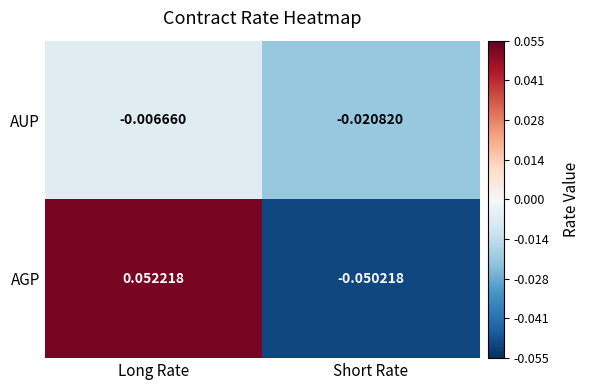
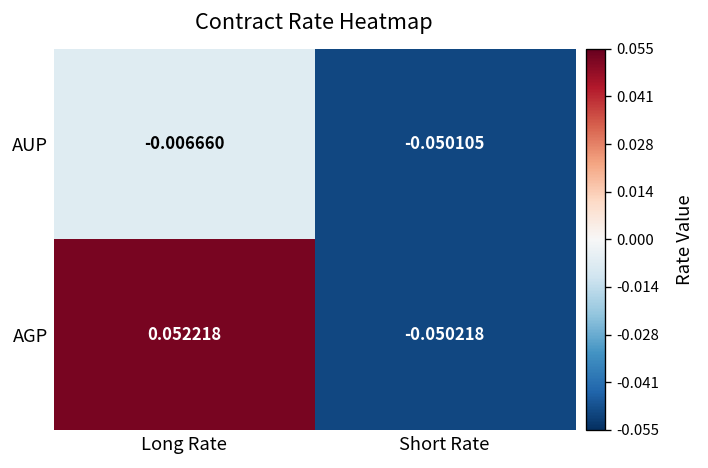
AUP, Short Rate: -0.020820 -> -0.050105
